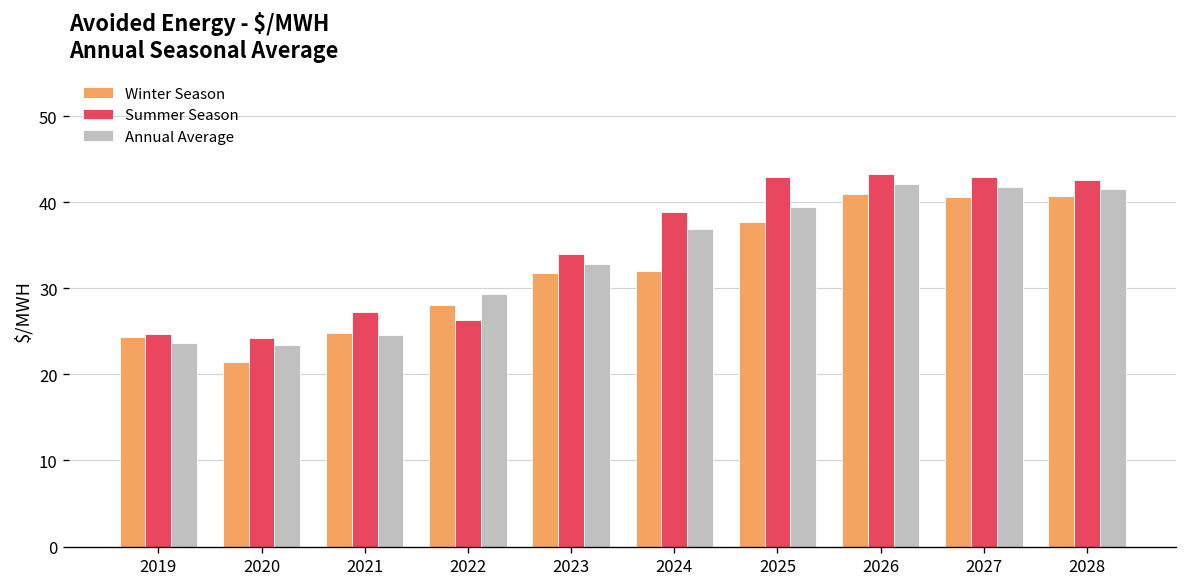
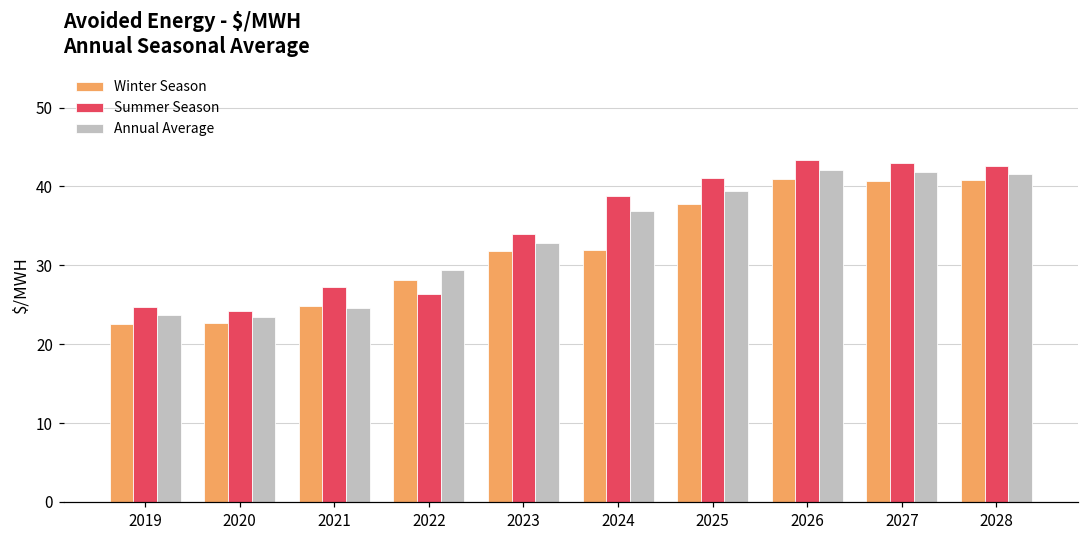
Winter Season, 2019: 24 -> 23
Winter Season, 2020: 21 -> 23
Summer Season, 2025: 43 -> 41
